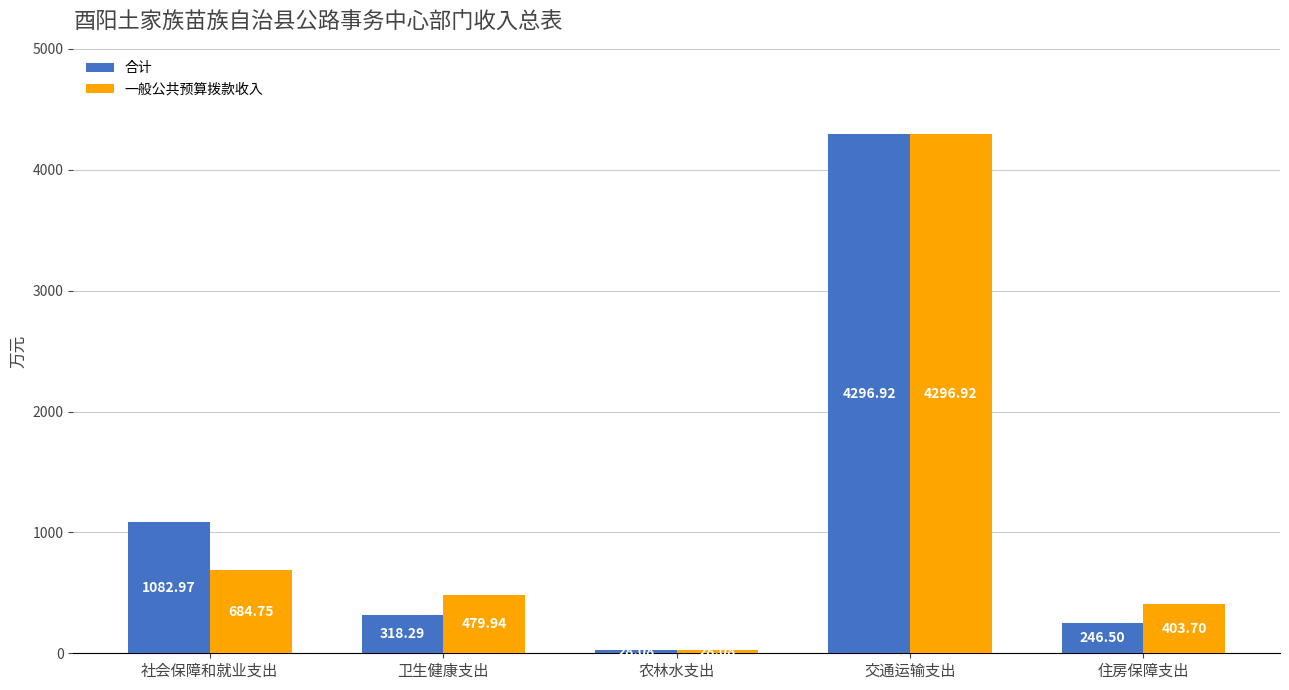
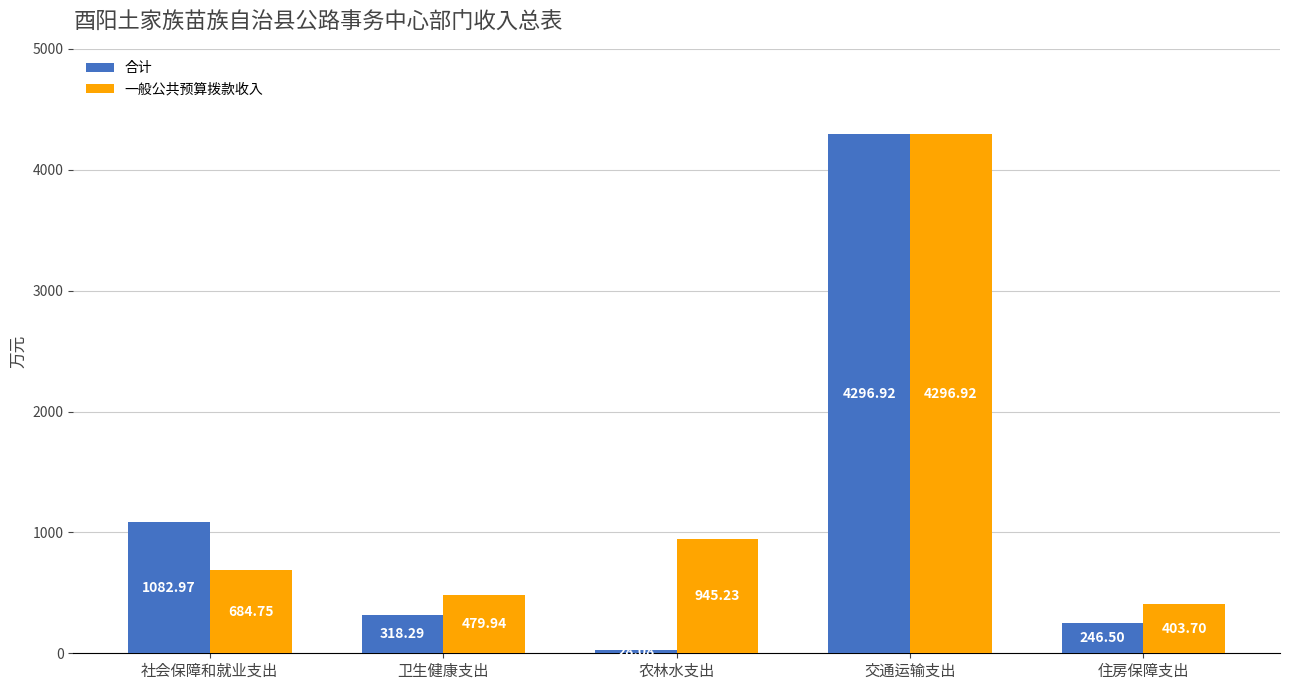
一般公共预算拨款收入, 农林水支出: 30 -> 950
